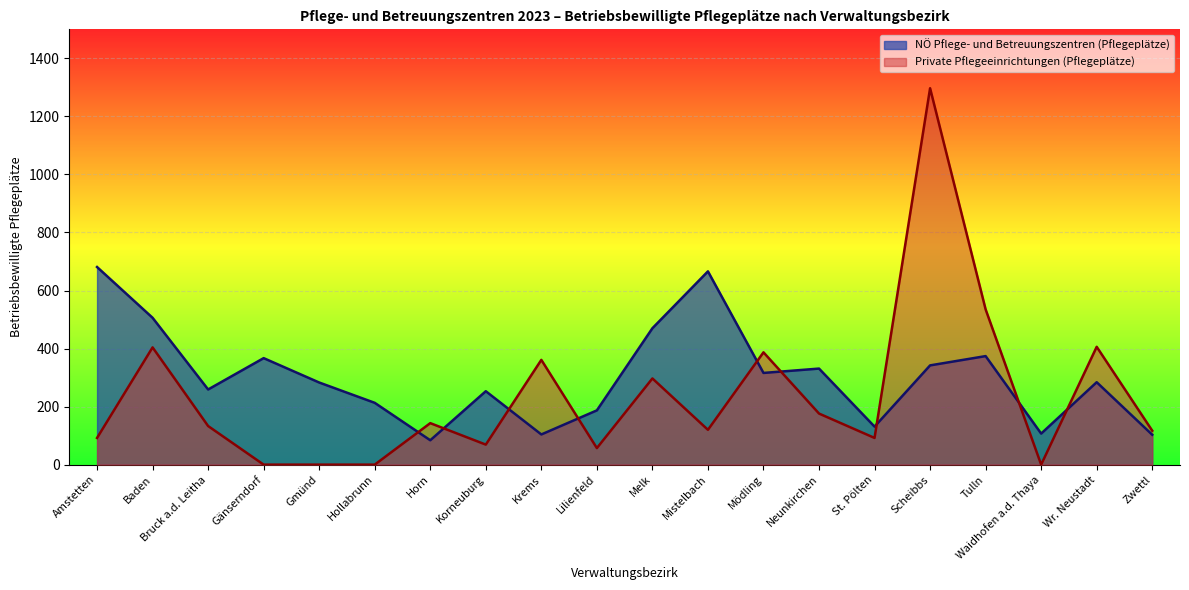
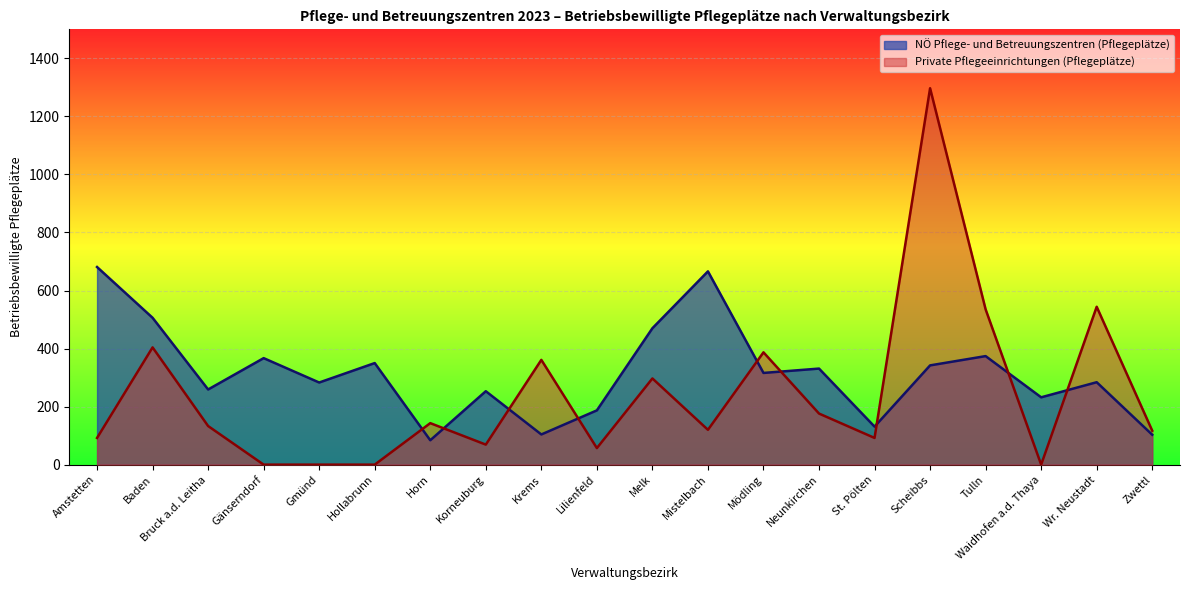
NÖ Pflege- und Betreuungszentren (Pflegeplätze), Hollabrunn: 210 -> 350
NÖ Pflege- und Betreuungszentren (Pflegeplätze), Waidhofen a.d. Thaya: 110 -> 230
Private Pflegeeinrichtungen (Pflegeplätze), Wr. Neustadt: 410 -> 540
